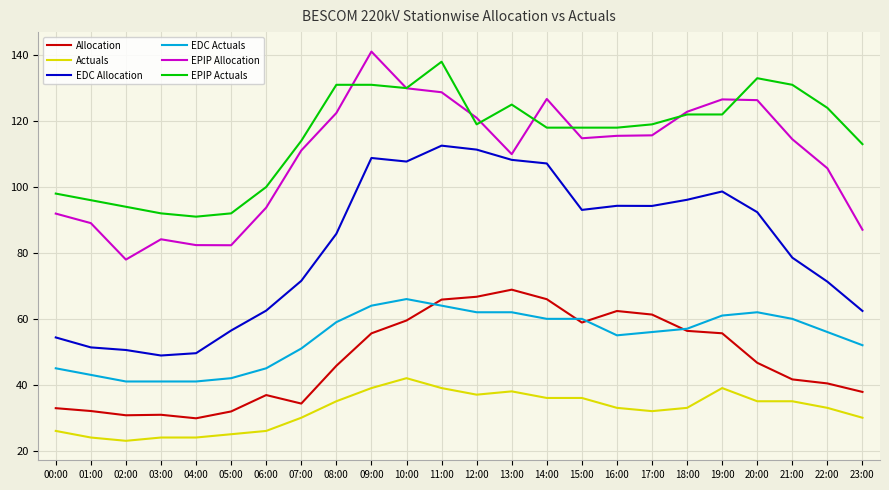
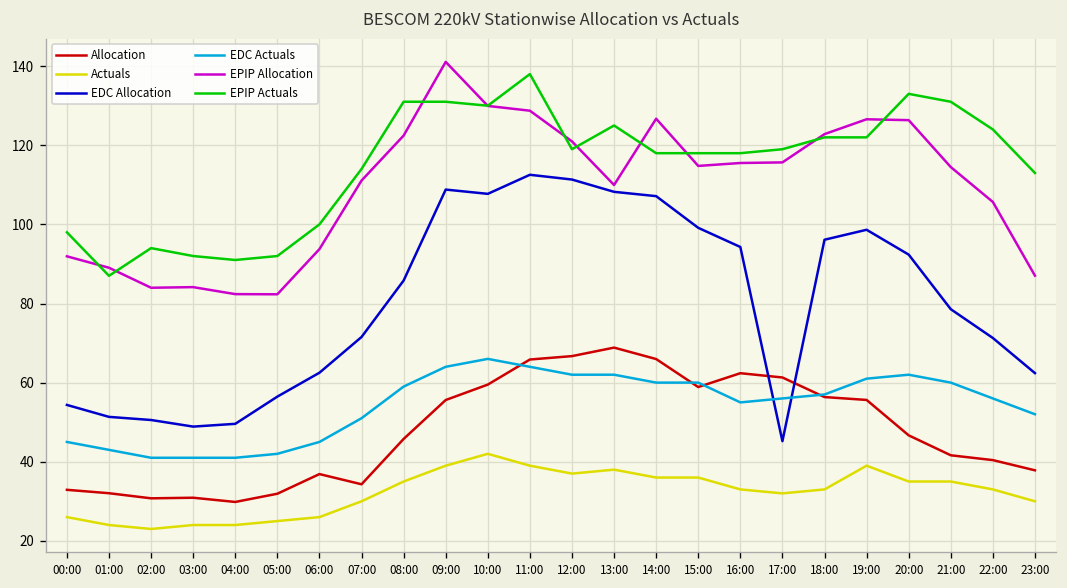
EPIP Actuals, 01:00: 96 -> 87
EPIP Allocation, 02:00: 78 -> 84
EDC Allocation, 15:00: 93 -> 99
EDC Allocation, 17:00: 94 -> 45
